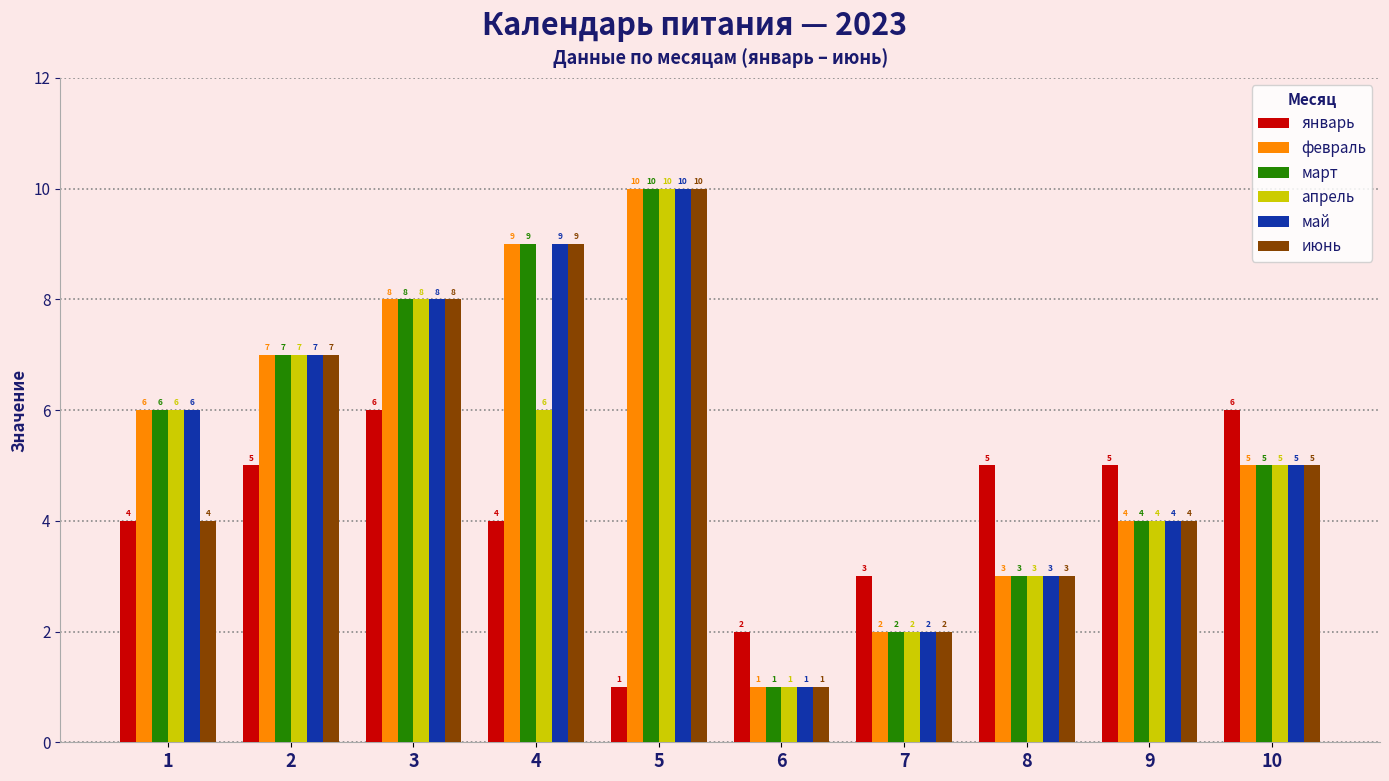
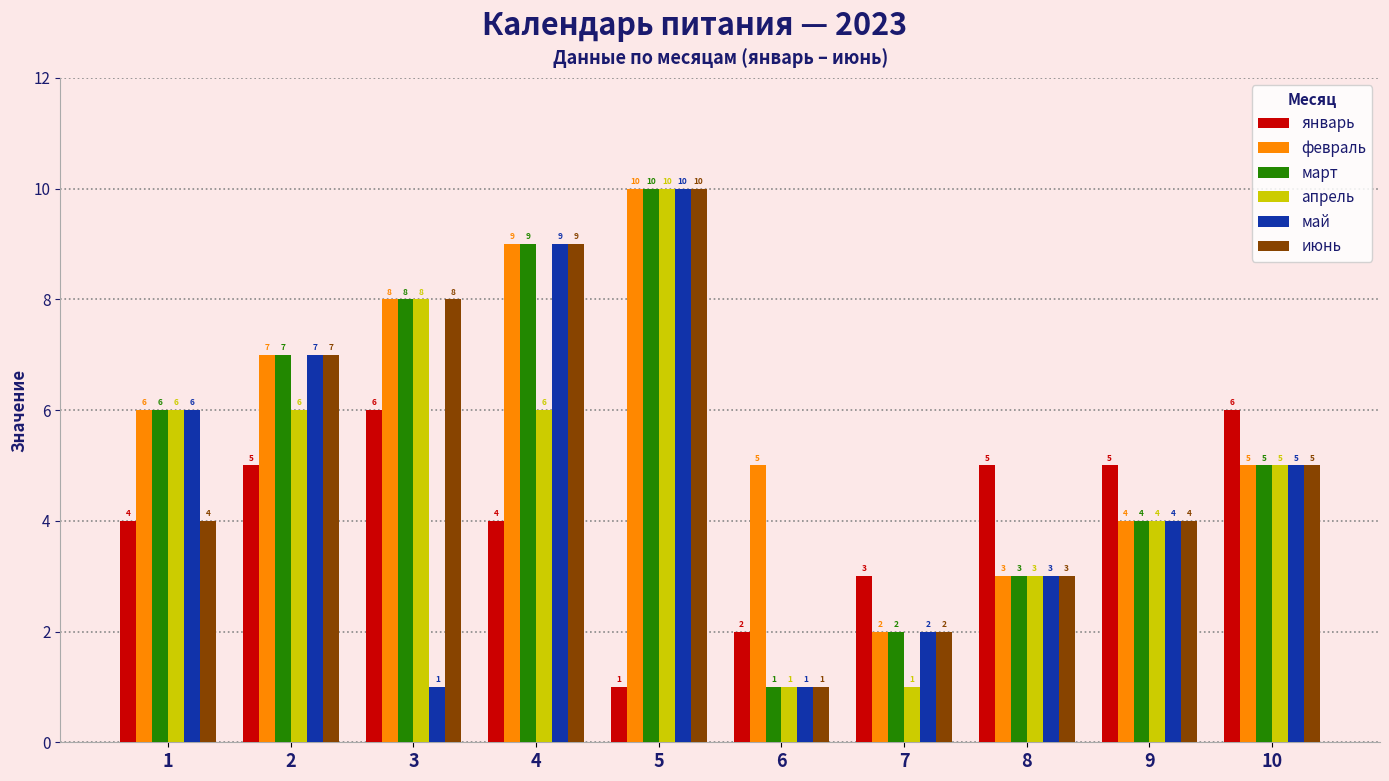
апрель, 2: 7 -> 6
май, 3: 8 -> 1
февраль, 6: 1 -> 5
апрель, 7: 2 -> 1
